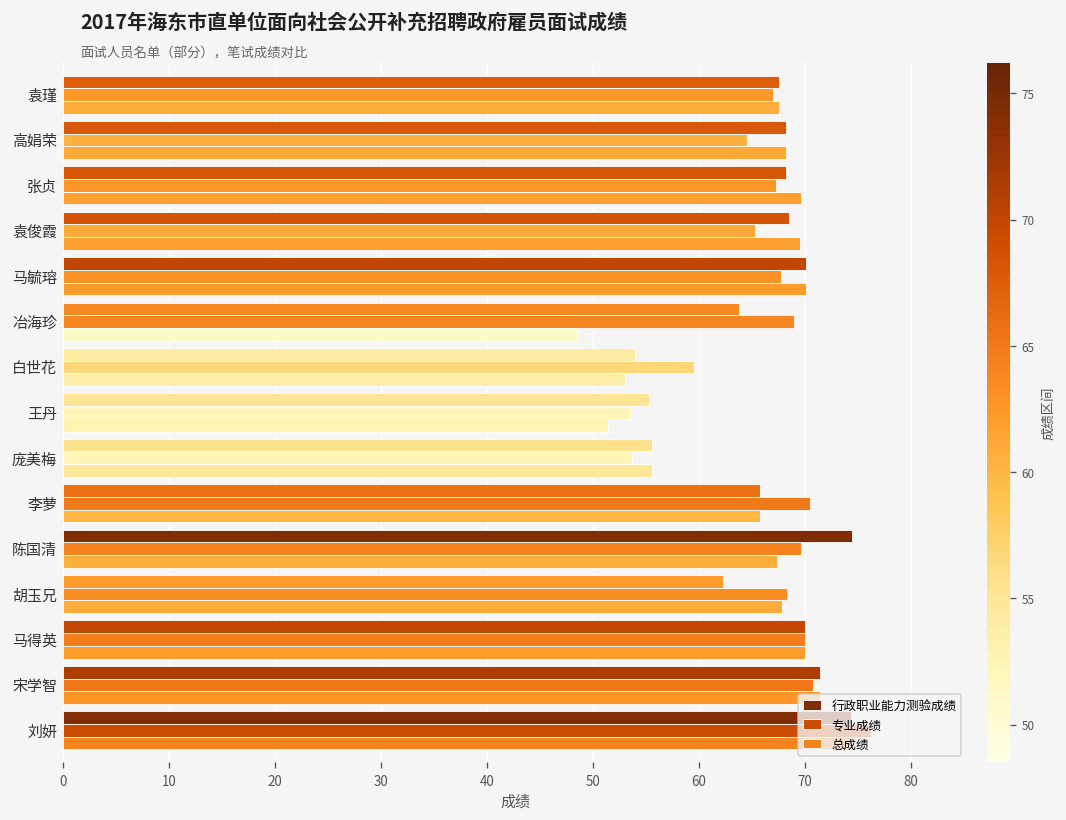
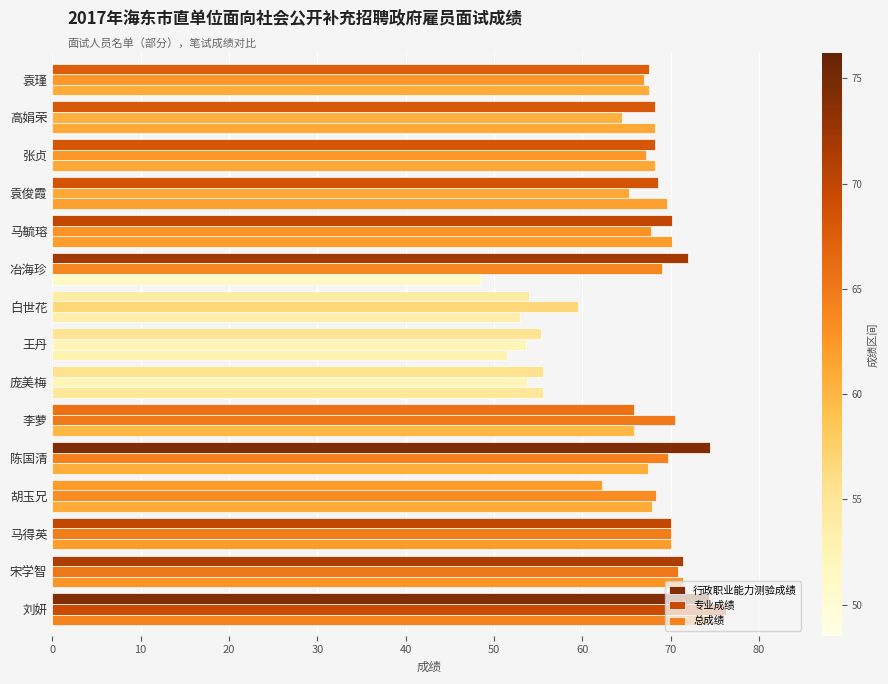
总成绩, 张贞: 70 -> 68
行政职业能力测验成绩, 冶海珍: 64 -> 72
